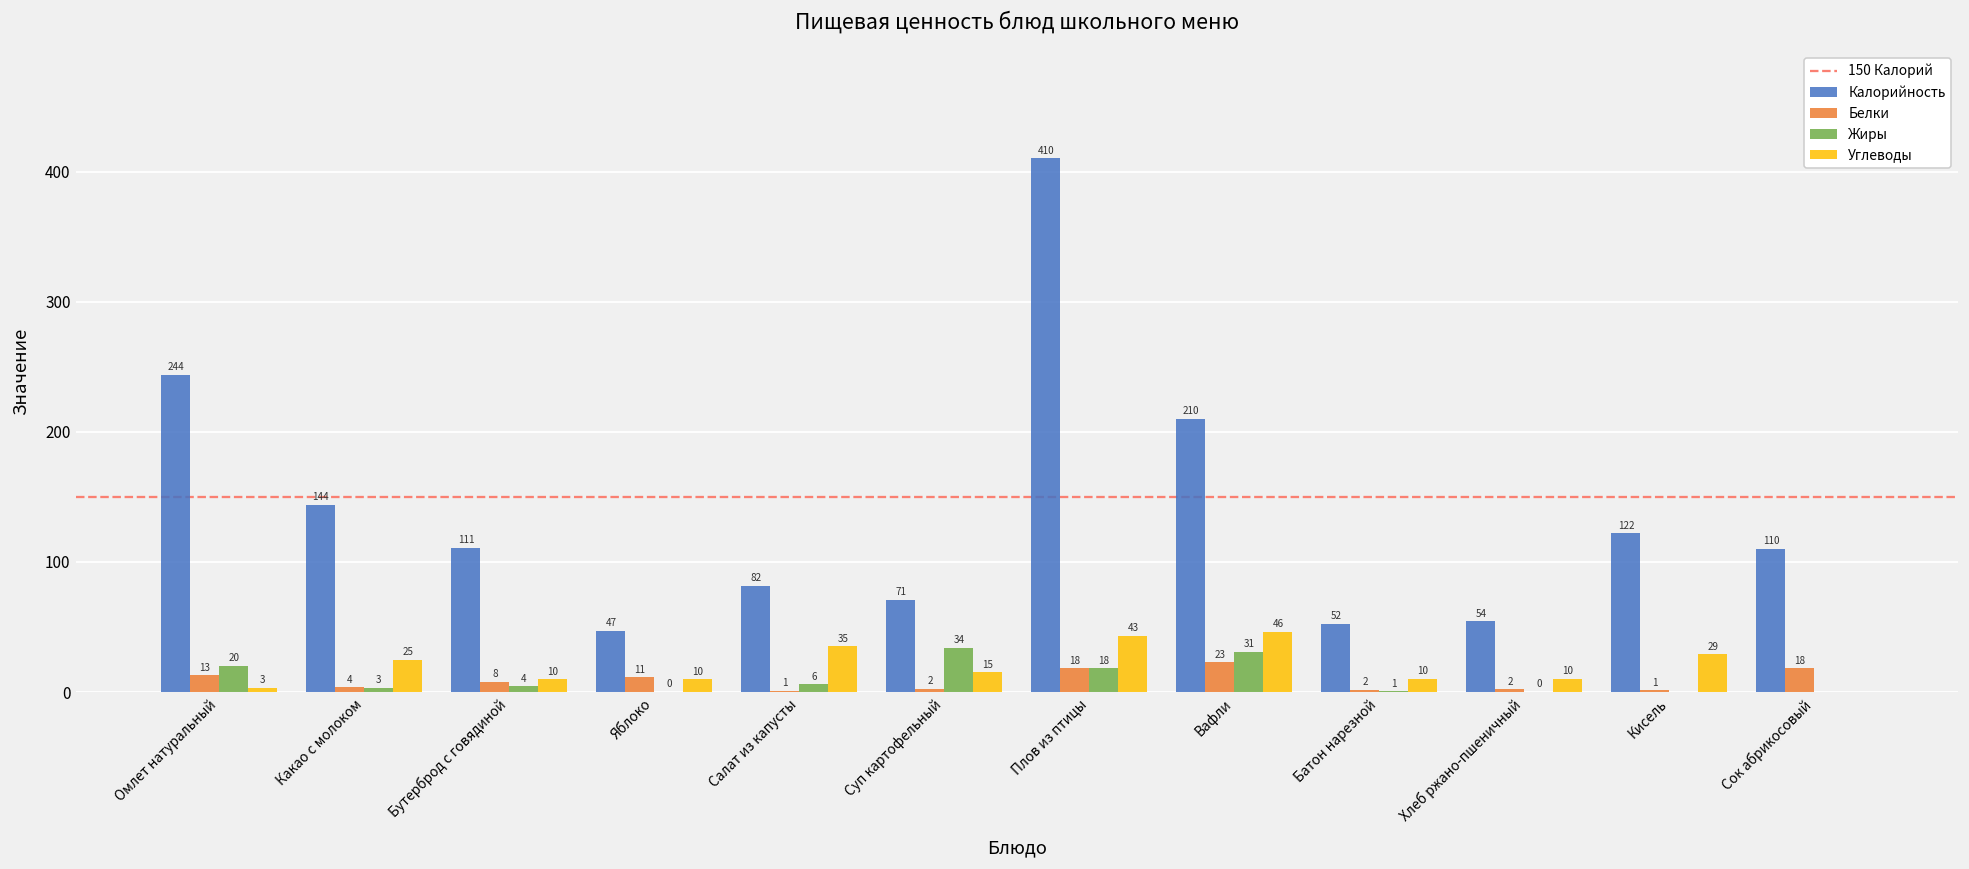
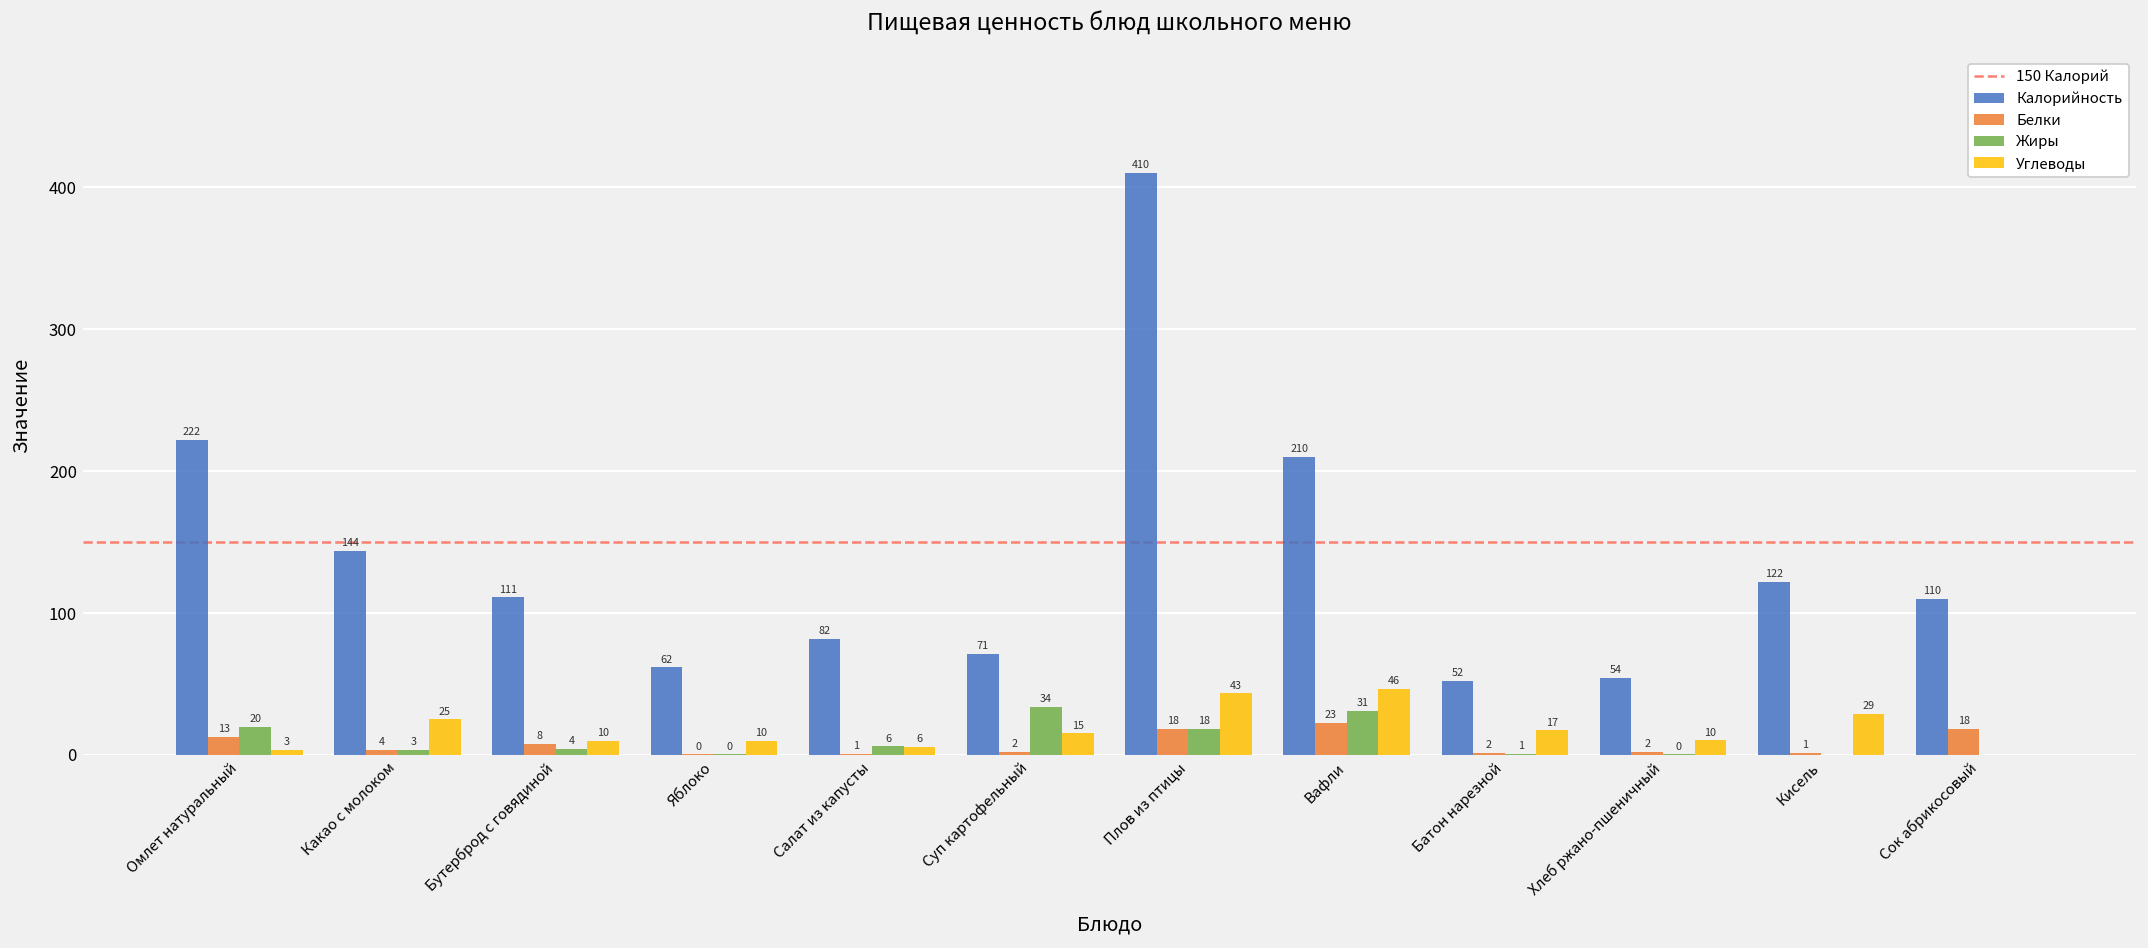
Калорийность, Омлет натуральный: 244 -> 222
Калорийность, Яблоко: 47 -> 62
Белки, Яблоко: 11 -> 0
Углеводы, Салат из капусты: 35 -> 6
Углеводы, Батон нарезной: 10 -> 17
